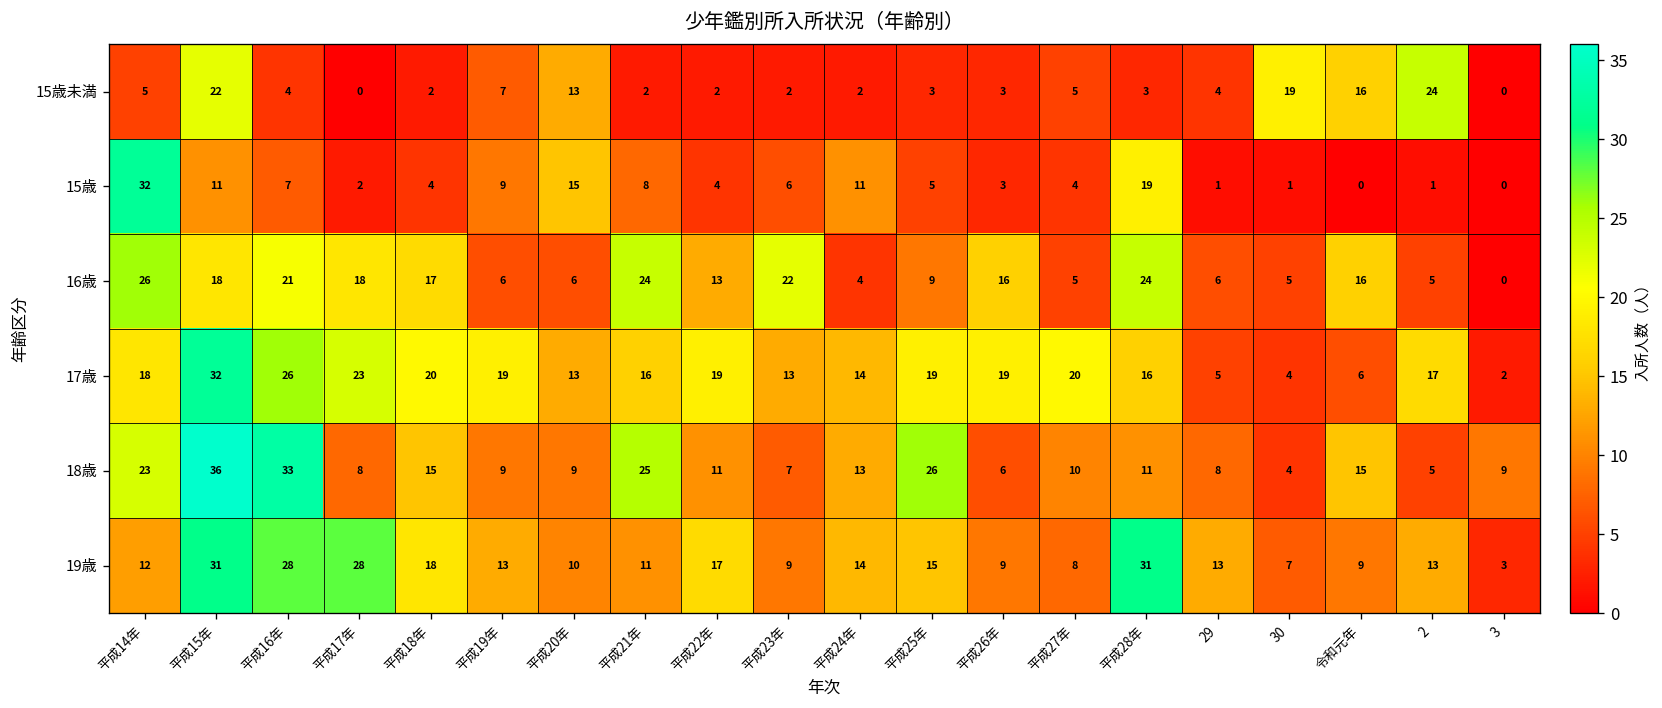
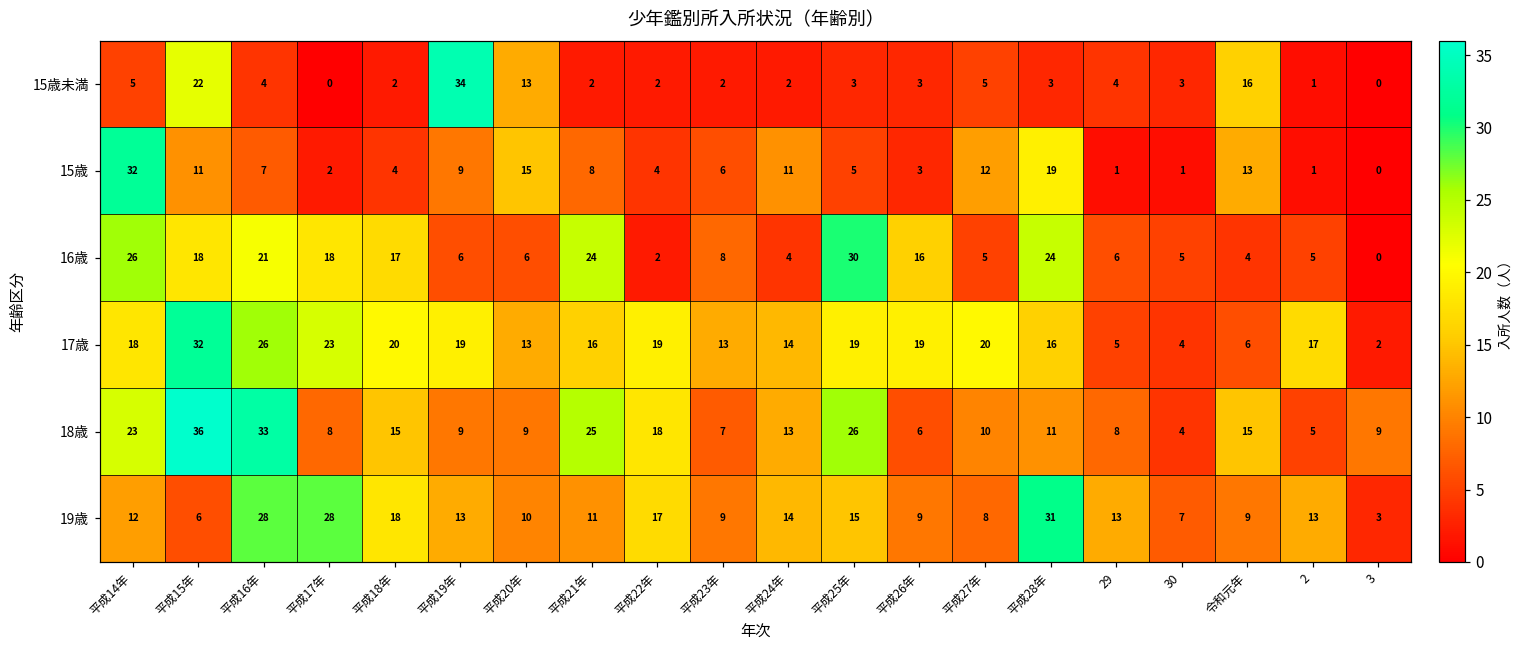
15歳未満, 平成19年: 7 -> 34
15歳未満, 30: 19 -> 3
15歳未満, 2: 24 -> 1
15歳, 平成27年: 4 -> 12
15歳, 令和元年: 0 -> 13
16歳, 平成22年: 13 -> 2
16歳, 平成23年: 22 -> 8
16歳, 平成25年: 9 -> 30
16歳, 令和元年: 16 -> 4
18歳, 平成22年: 11 -> 18
19歳, 平成15年: 31 -> 6
